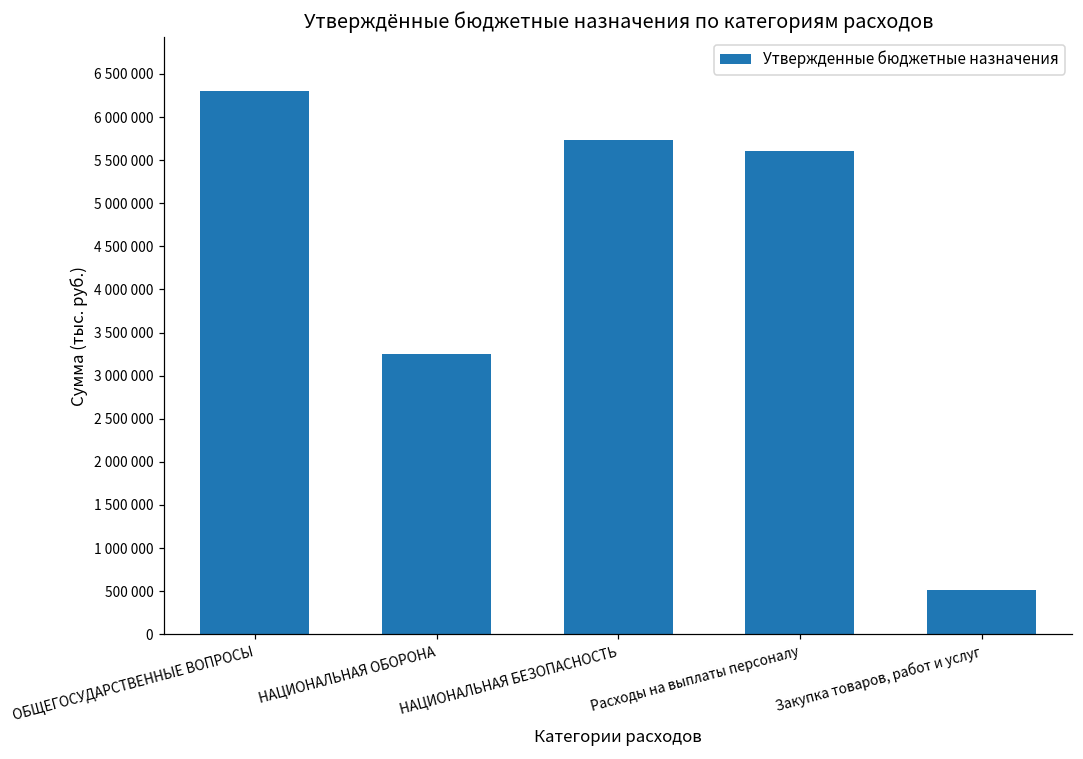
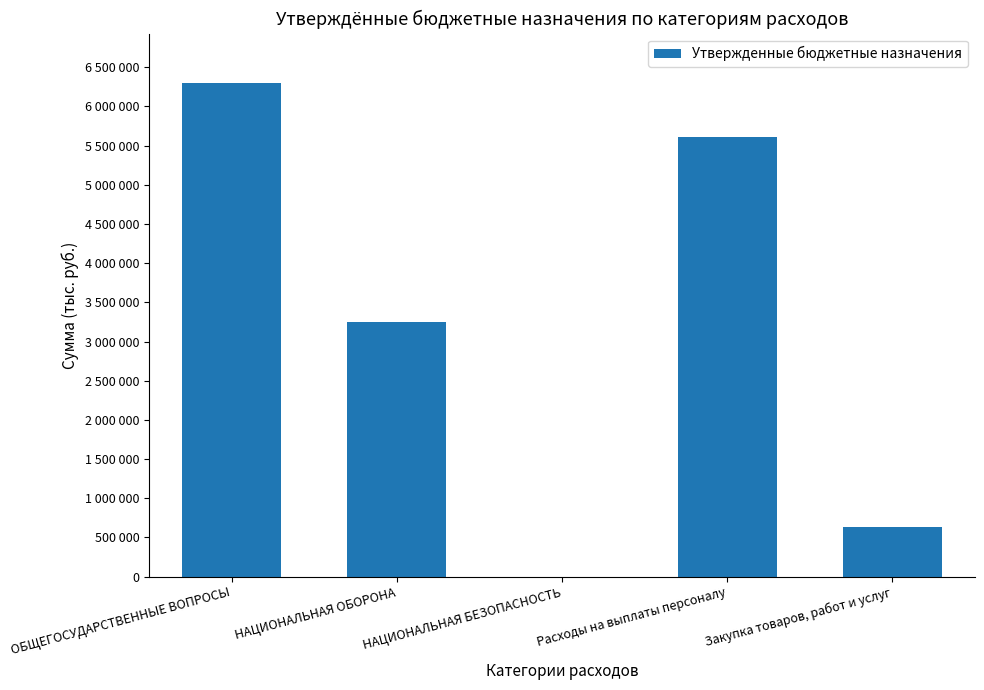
НАЦИОНАЛЬНАЯ БЕЗОПАСНОСТЬ: 5700000 -> 0
Закупка товаров, работ и услуг: 500000 -> 600000
